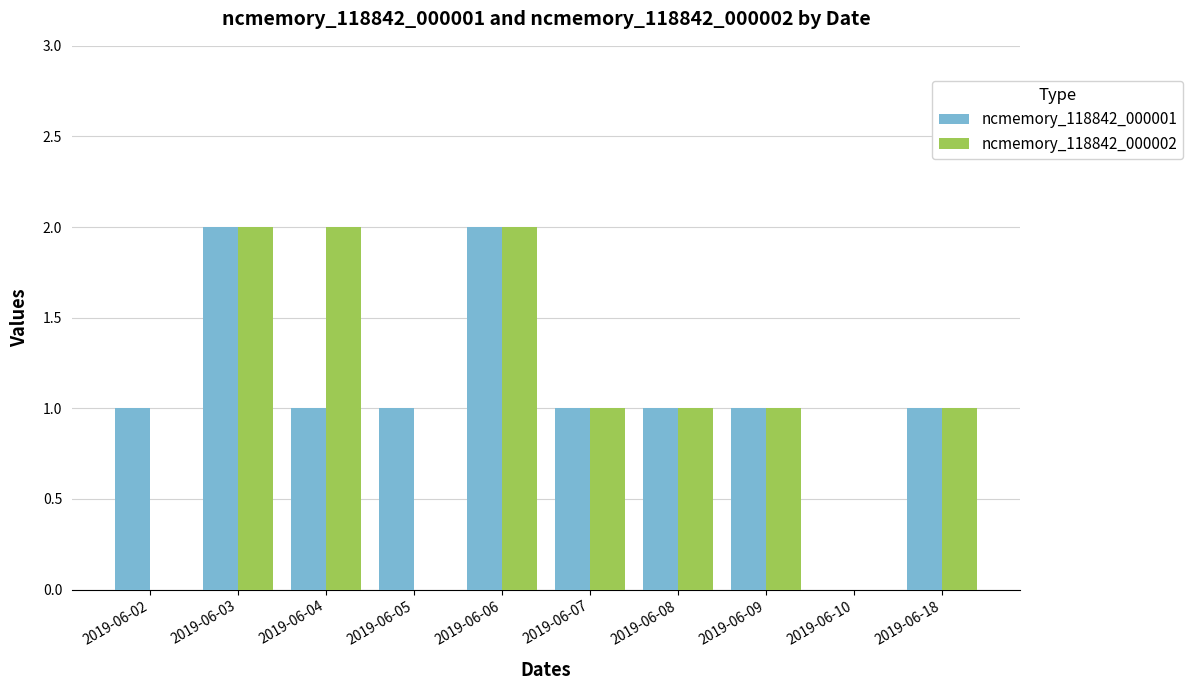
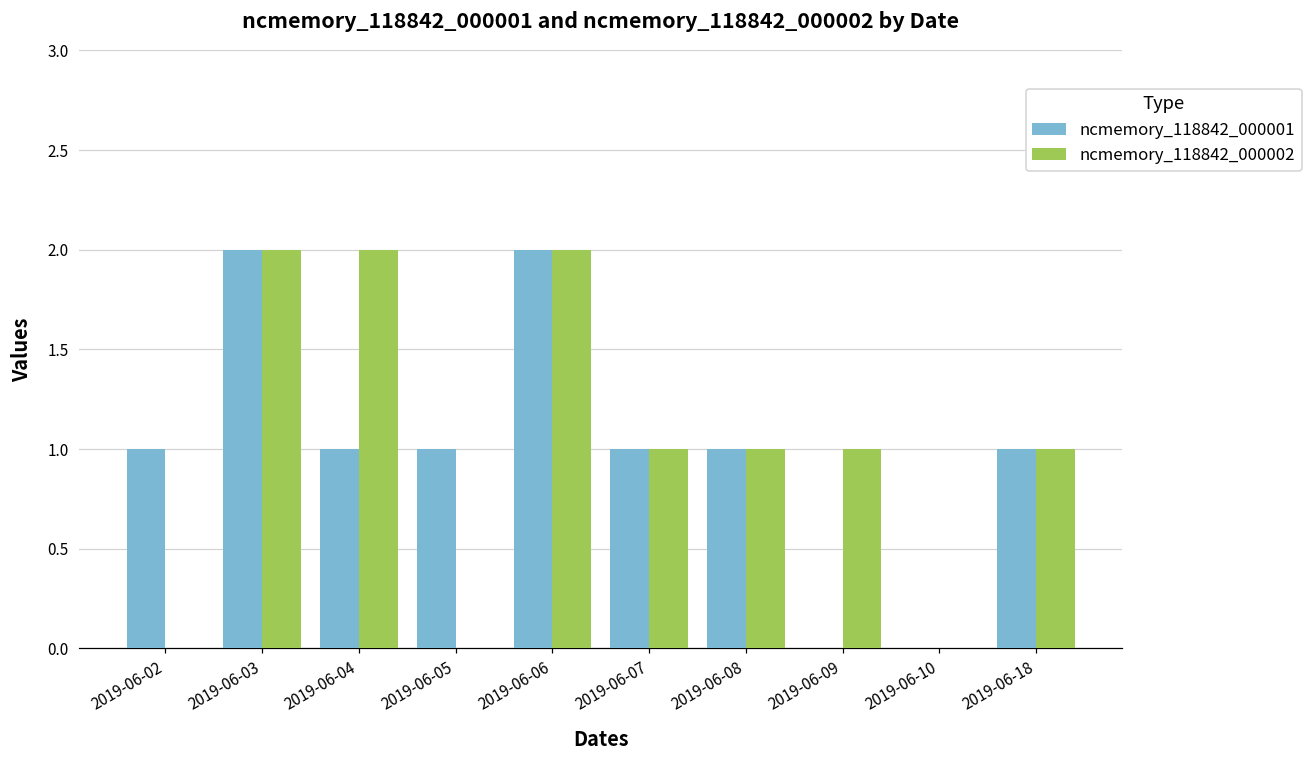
ncmemory_118842_000001, 2019-06-09: 1 -> 0
